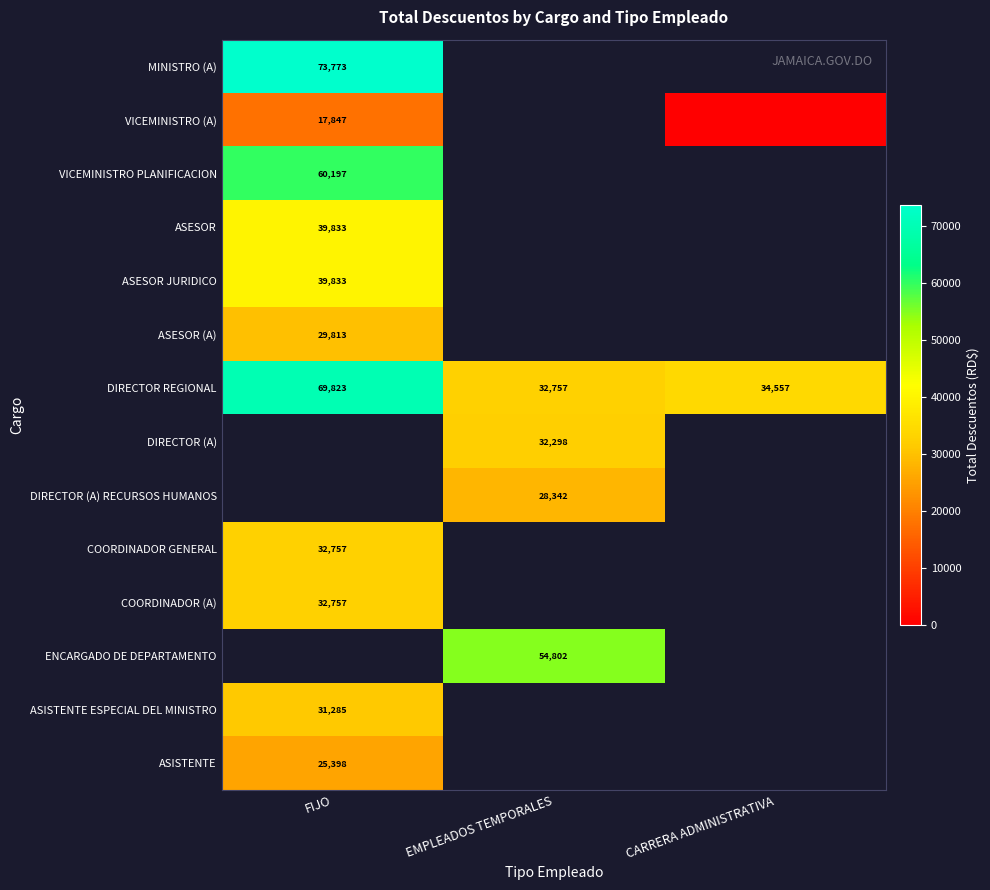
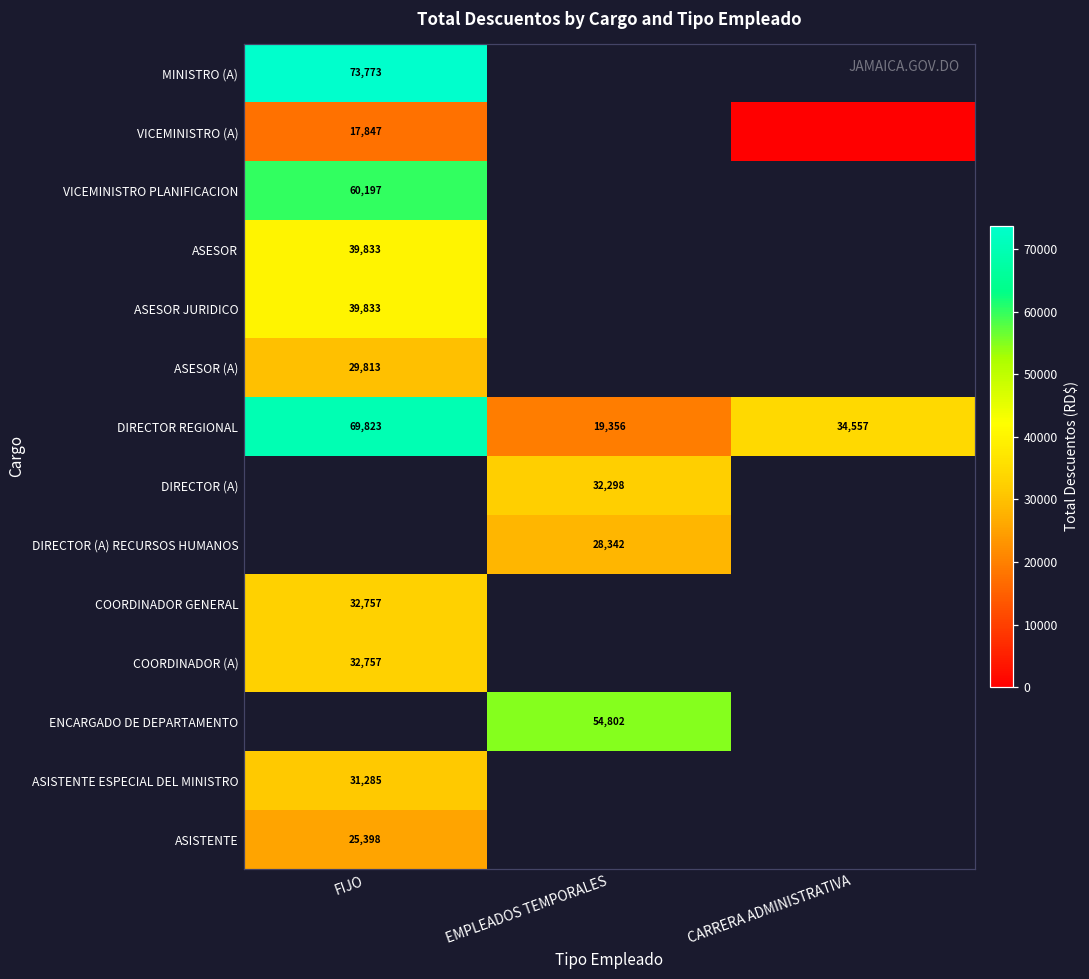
DIRECTOR REGIONAL, EMPLEADOS TEMPORALES: 32,757 -> 19,356
